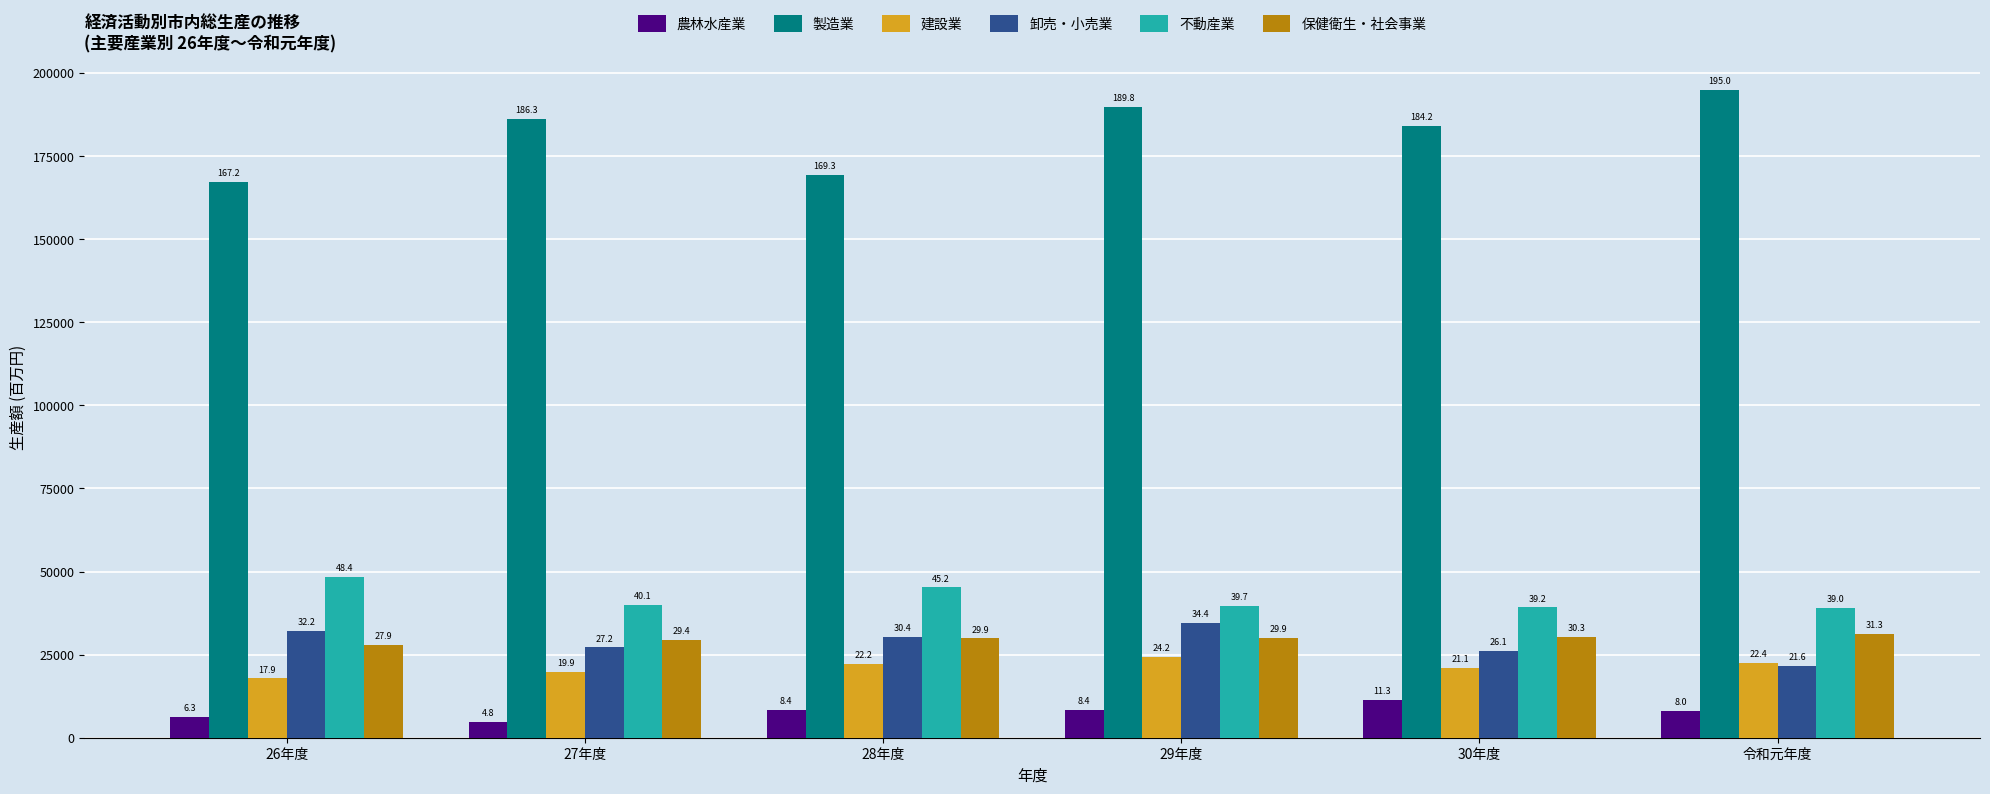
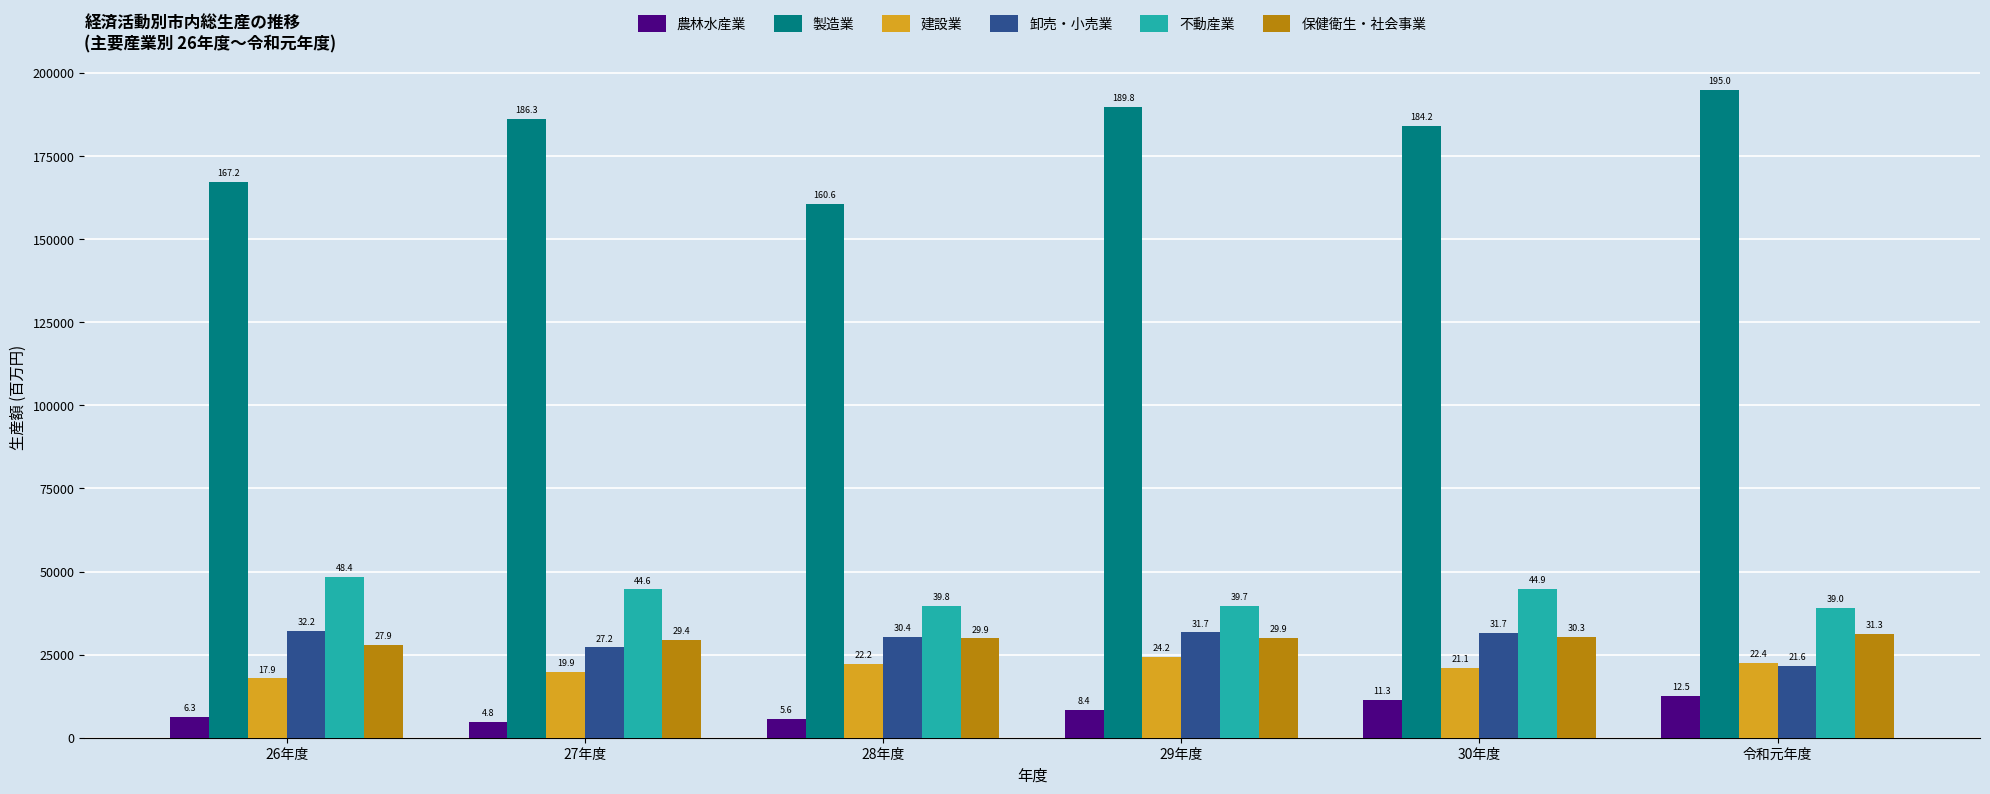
不動産業, 27年度: 40.1 -> 44.6
農林水産業, 28年度: 8.4 -> 5.6
製造業, 28年度: 169.3 -> 160.6
不動産業, 28年度: 45.2 -> 39.8
卸売・小売業, 29年度: 34.4 -> 31.7
卸売・小売業, 30年度: 26.1 -> 31.7
不動産業, 30年度: 39.2 -> 44.9
農林水産業, 令和元年度: 8.0 -> 12.5
